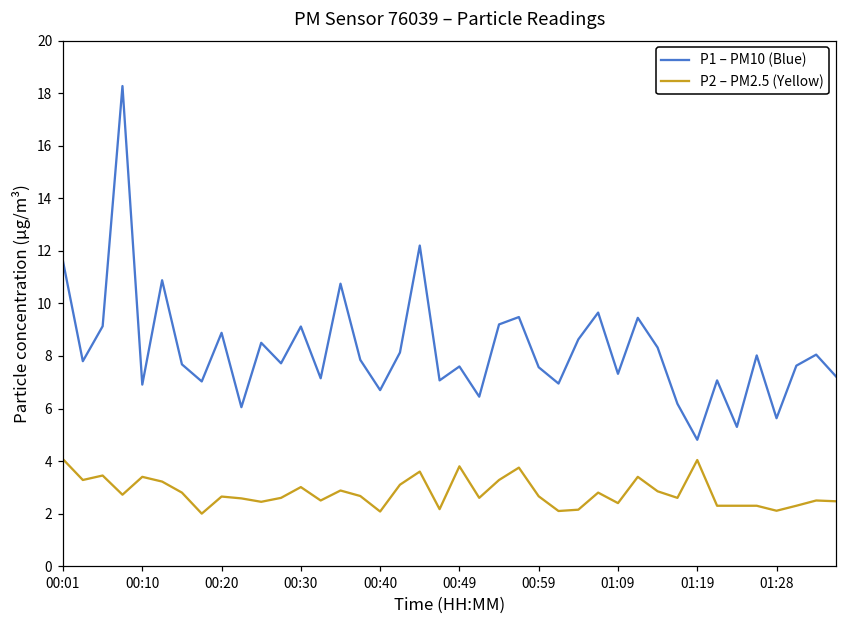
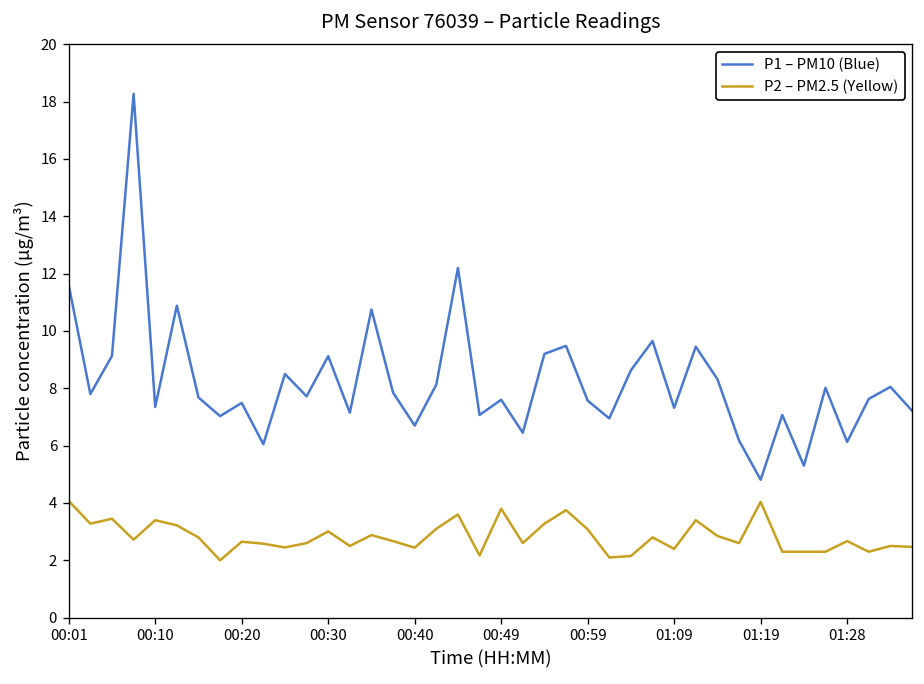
P1 – PM10 (Blue), 00:10: 6.9 -> 7.4
P1 – PM10 (Blue), 00:20: 8.9 -> 7.5
P2 – PM2.5 (Yellow), 00:40: 2.1 -> 2.4
P2 – PM2.5 (Yellow), 00:59: 2.7 -> 3.1
P1 – PM10 (Blue), 01:28: 5.6 -> 6.1
P2 – PM2.5 (Yellow), 01:28: 2.1 -> 2.7
